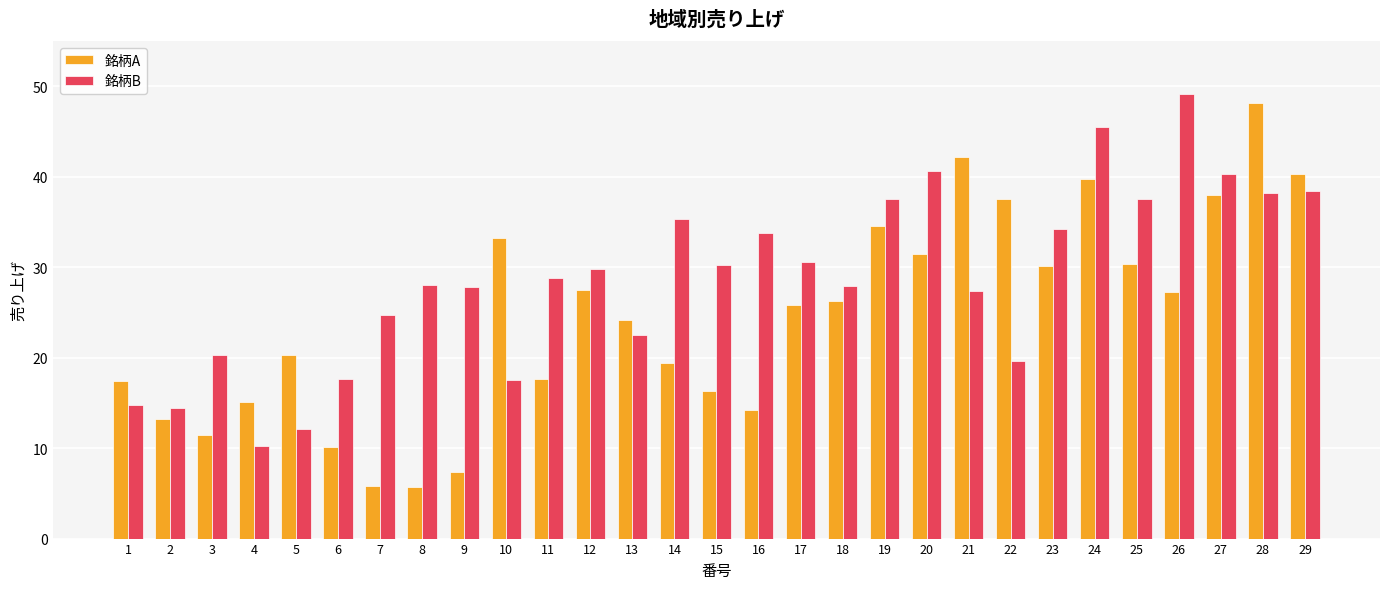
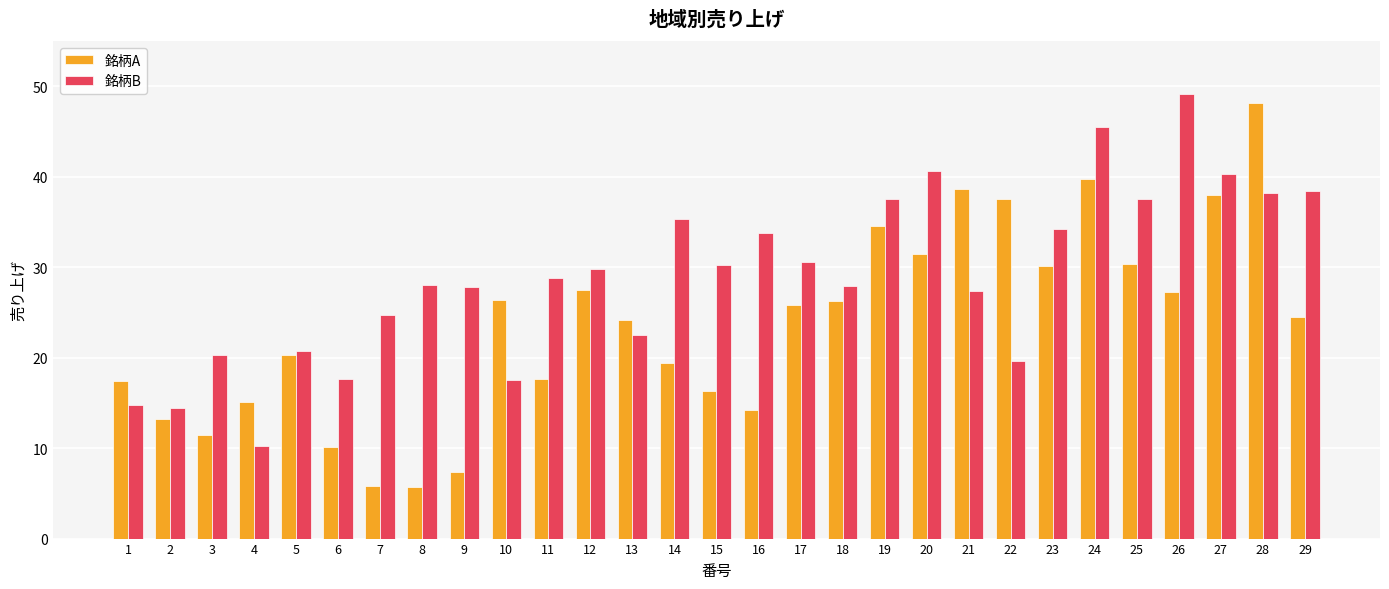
銘柄B, 5: 12 -> 21
銘柄A, 10: 33 -> 26
銘柄A, 21: 42 -> 39
銘柄A, 29: 40 -> 25
